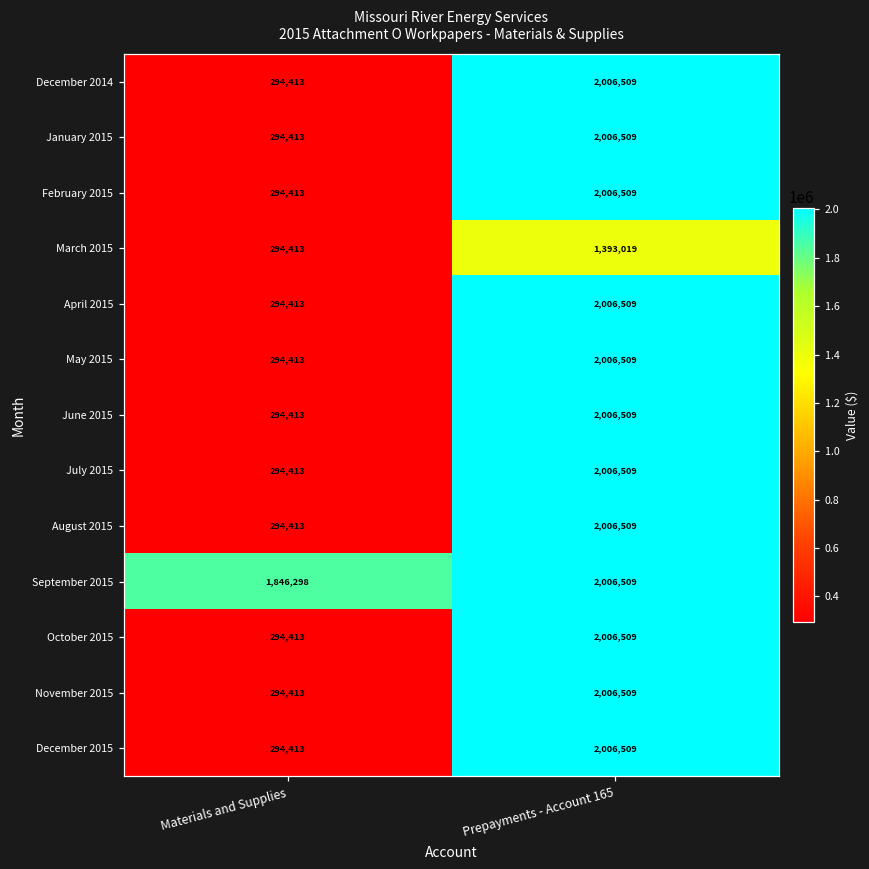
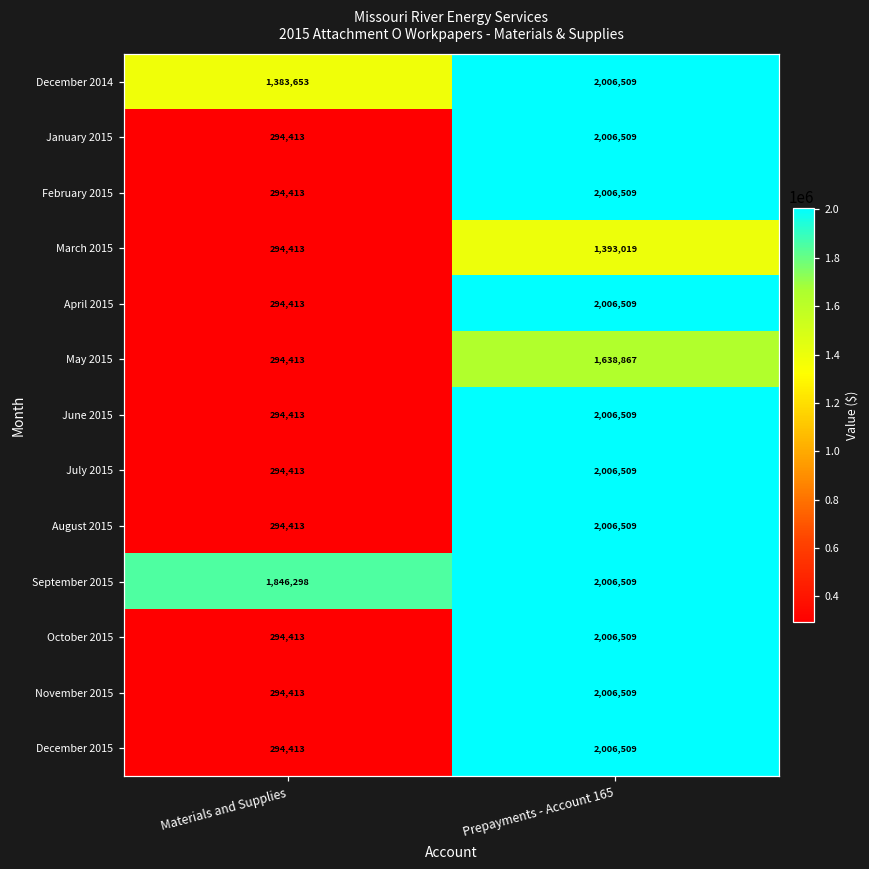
December 2014, Materials and Supplies: 294,413 -> 1,383,653
May 2015, Prepayments - Account 165: 2,006,509 -> 1,638,867
